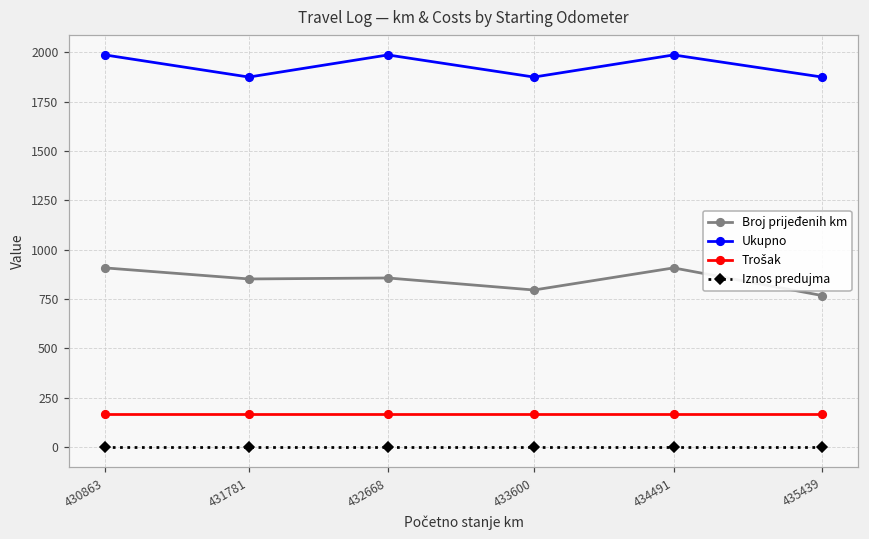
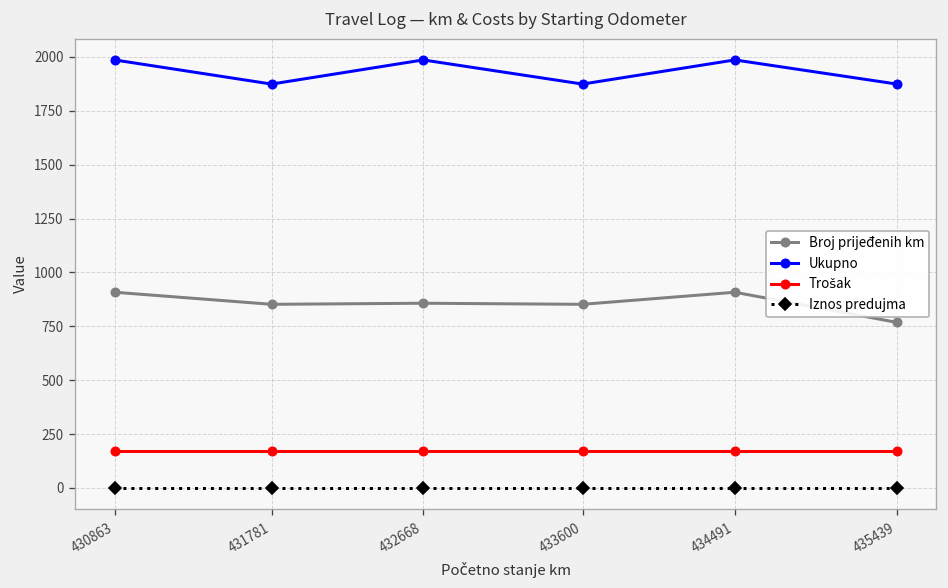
Broj prijeđenih km, 433600: 800 -> 850
